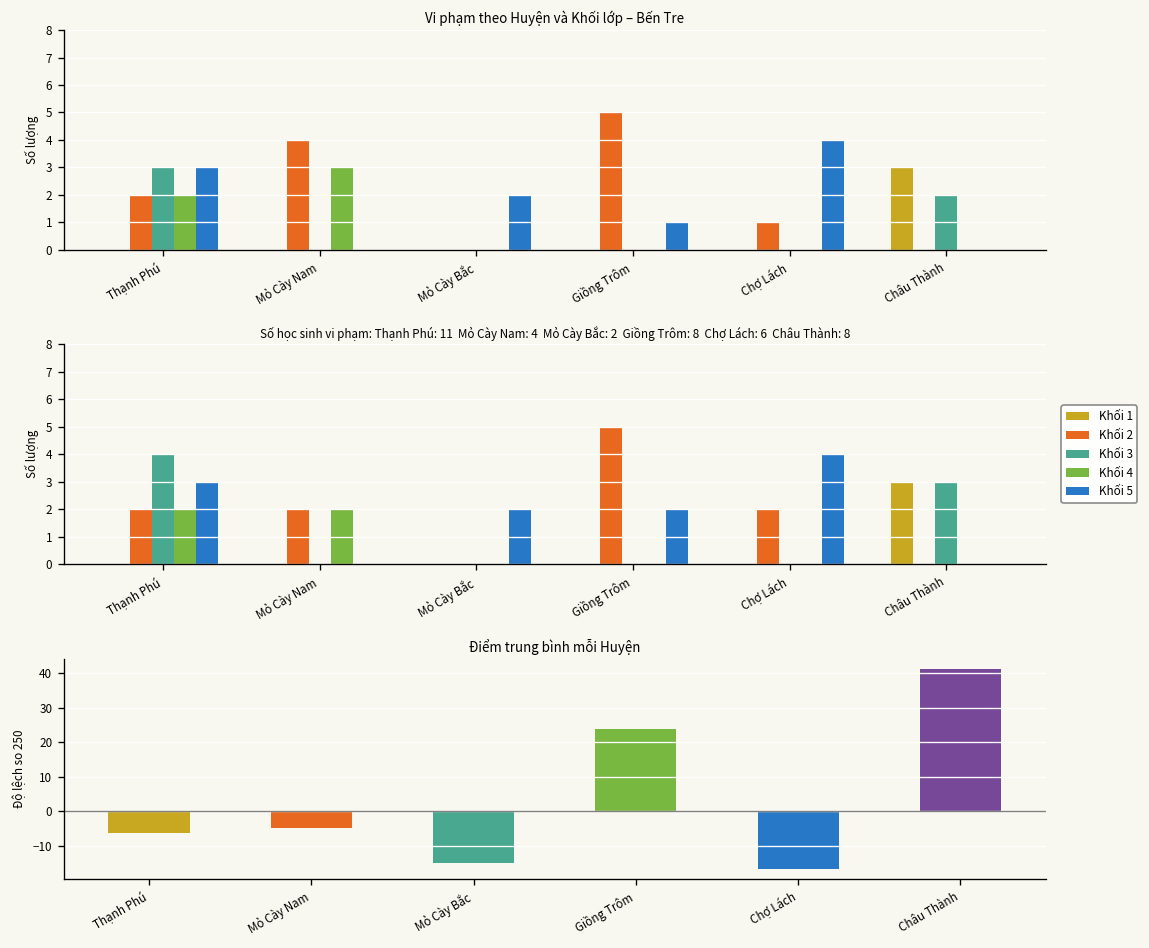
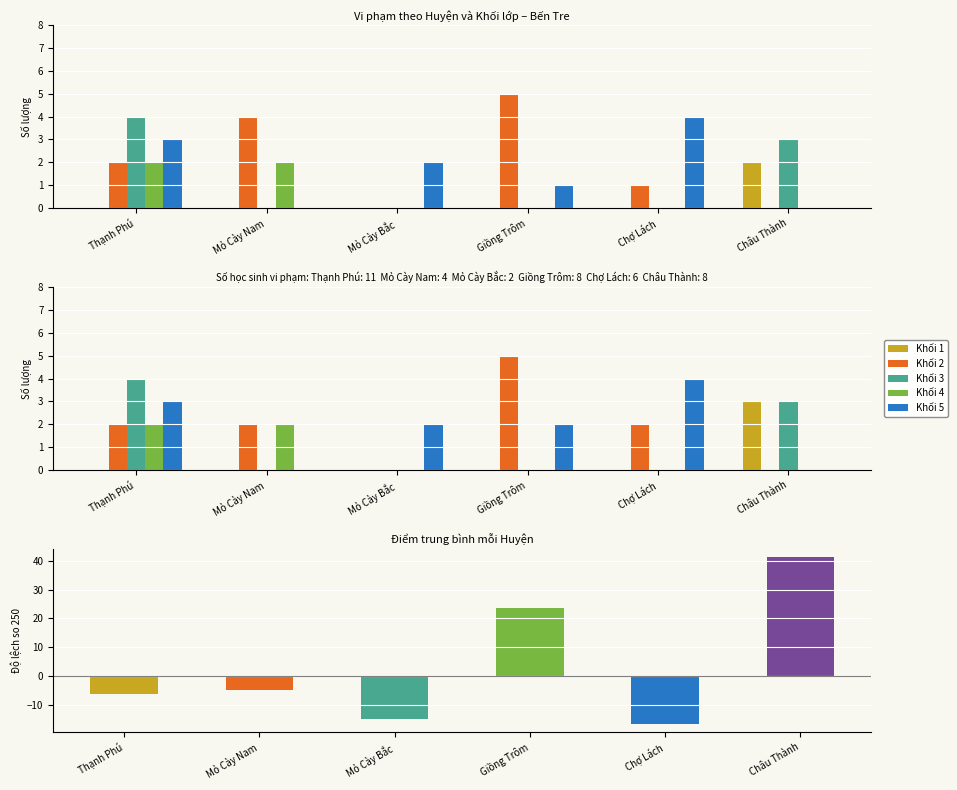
Vi phạm theo Huyện và Khối lớp – Bến Tre, Khối 3, Thạnh Phú: 3 -> 4
Vi phạm theo Huyện và Khối lớp – Bến Tre, Khối 4, Mỏ Cày Nam: 3 -> 2
Vi phạm theo Huyện và Khối lớp – Bến Tre, Khối 1, Châu Thành: 3 -> 2
Vi phạm theo Huyện và Khối lớp – Bến Tre, Khối 3, Châu Thành: 2 -> 3
